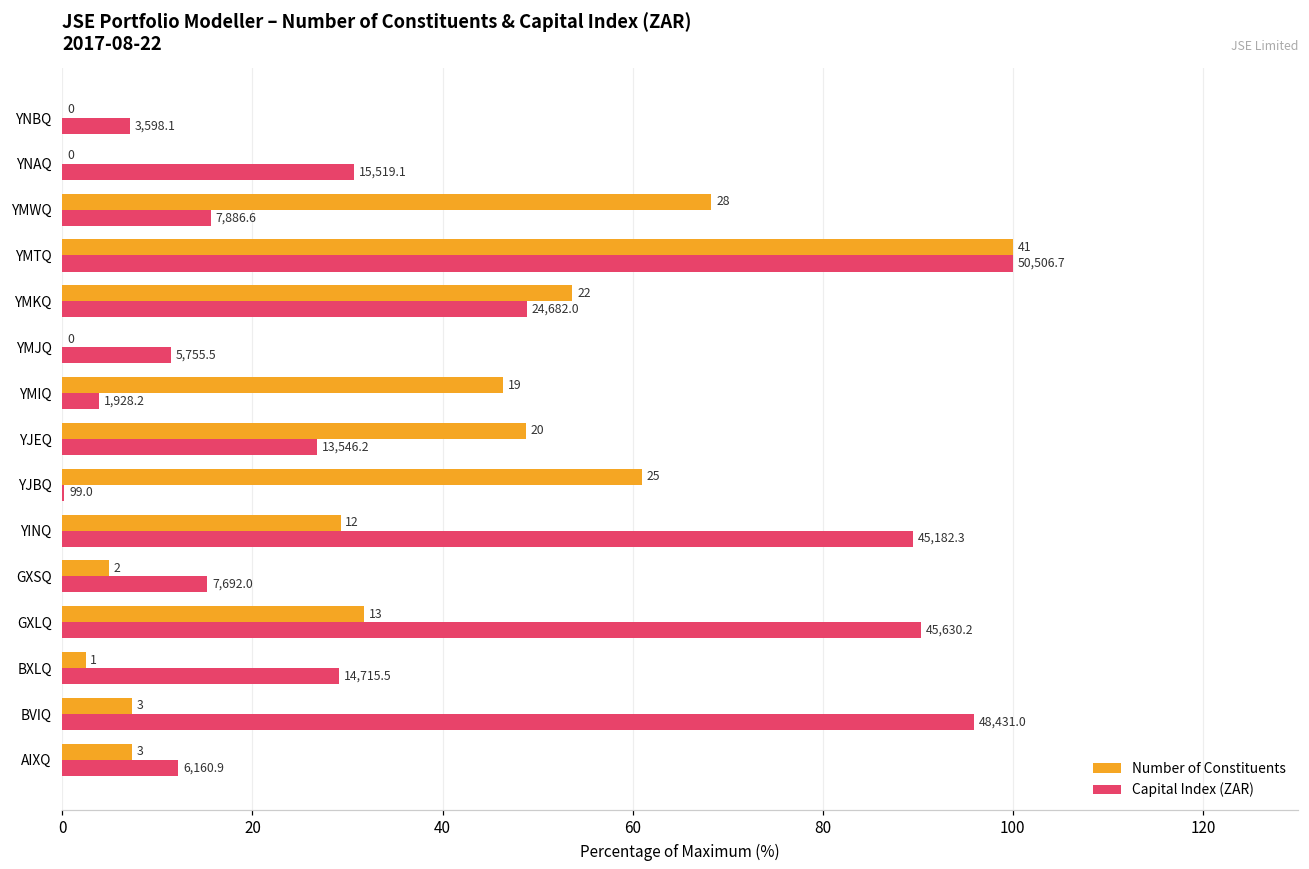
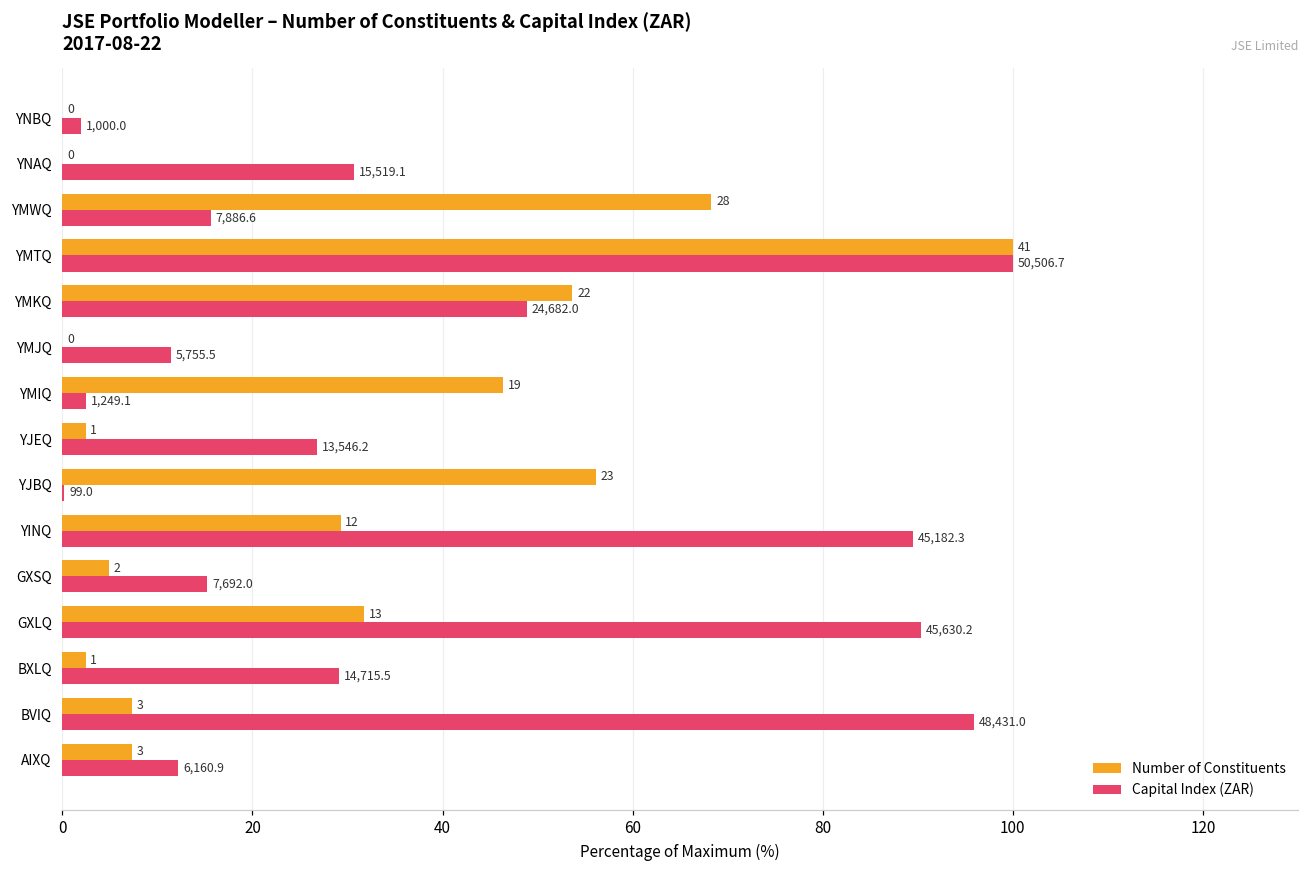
Capital Index (ZAR), YNBQ: 3,598.1 -> 1,000.0
Capital Index (ZAR), YMIQ: 1,928.2 -> 1,249.1
Number of Constituents, YJEQ: 20 -> 1
Number of Constituents, YJBQ: 25 -> 23
